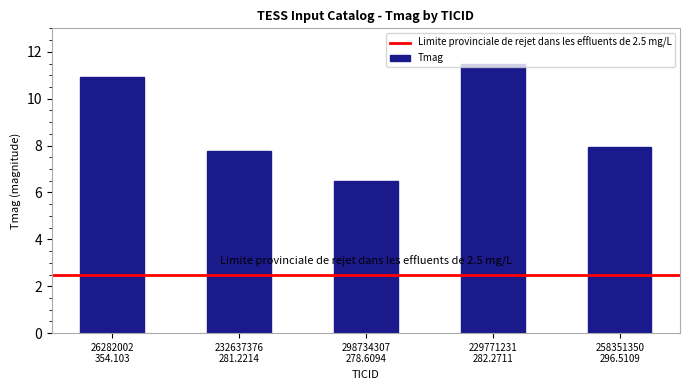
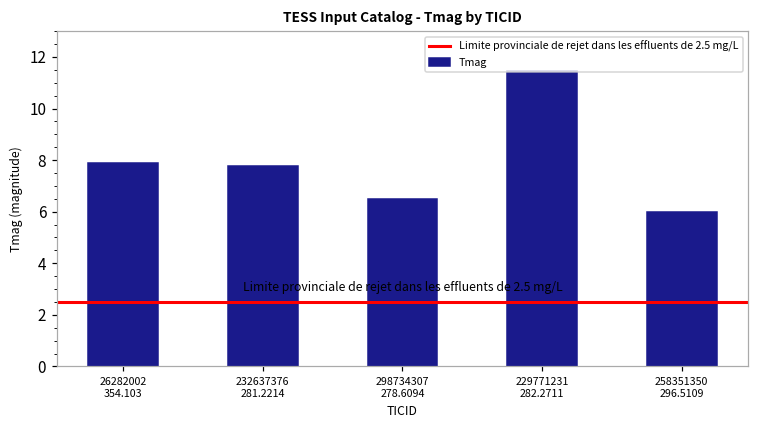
26282002 354.103: 10.9 -> 7.9
258351350 296.5109: 7.9 -> 6.0
